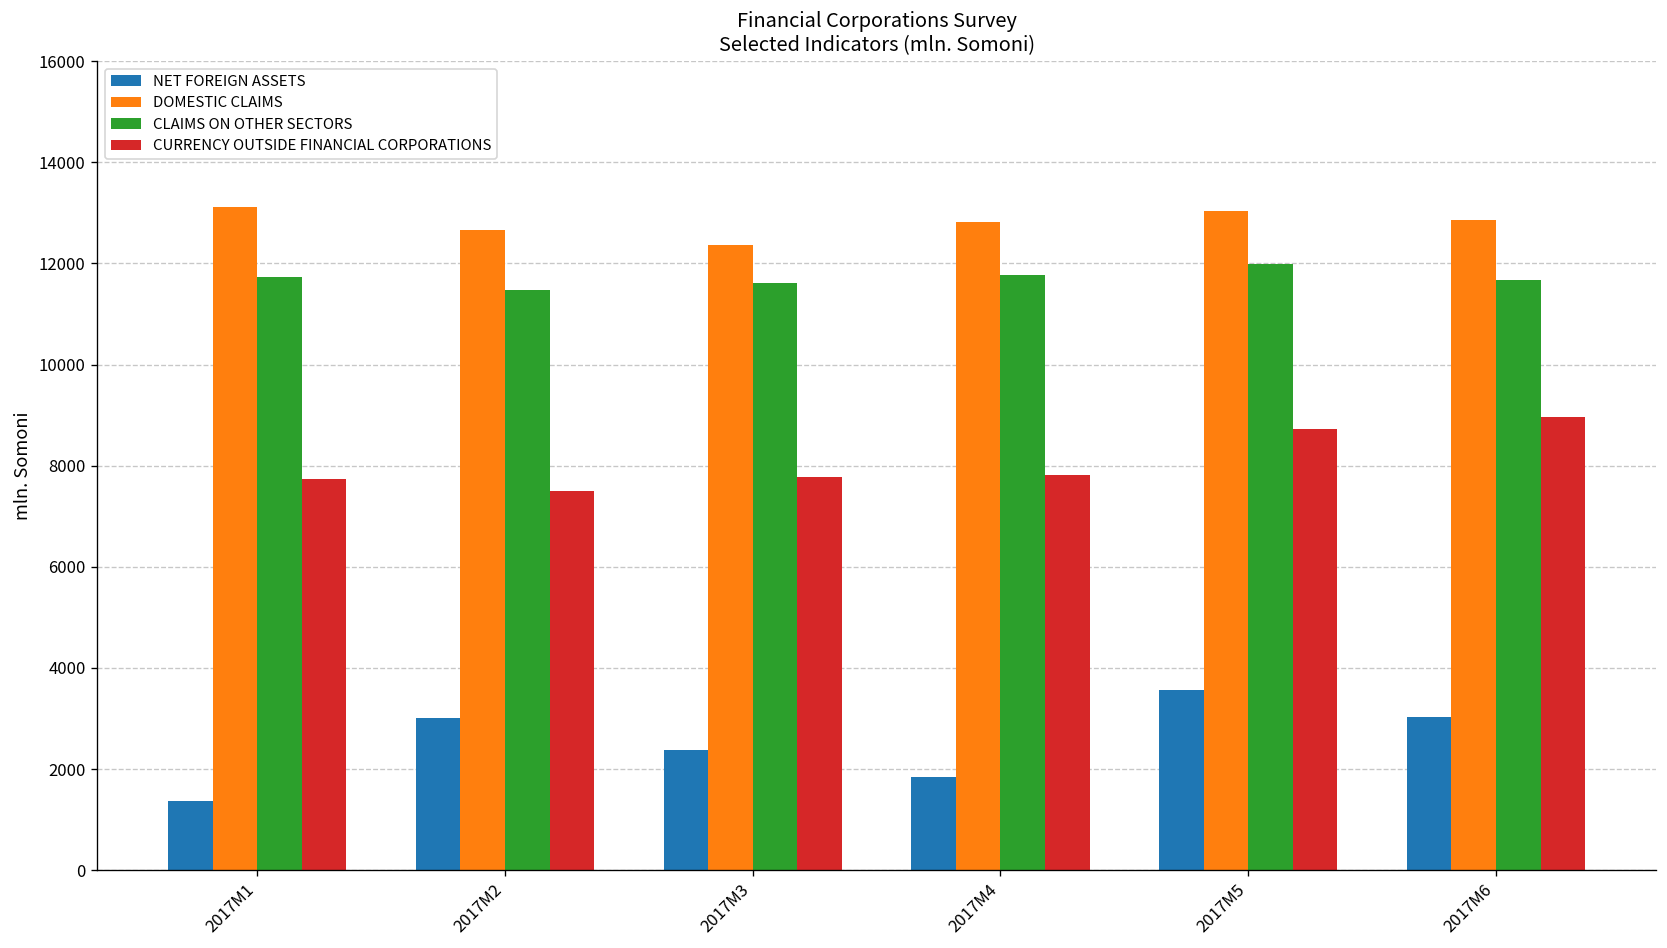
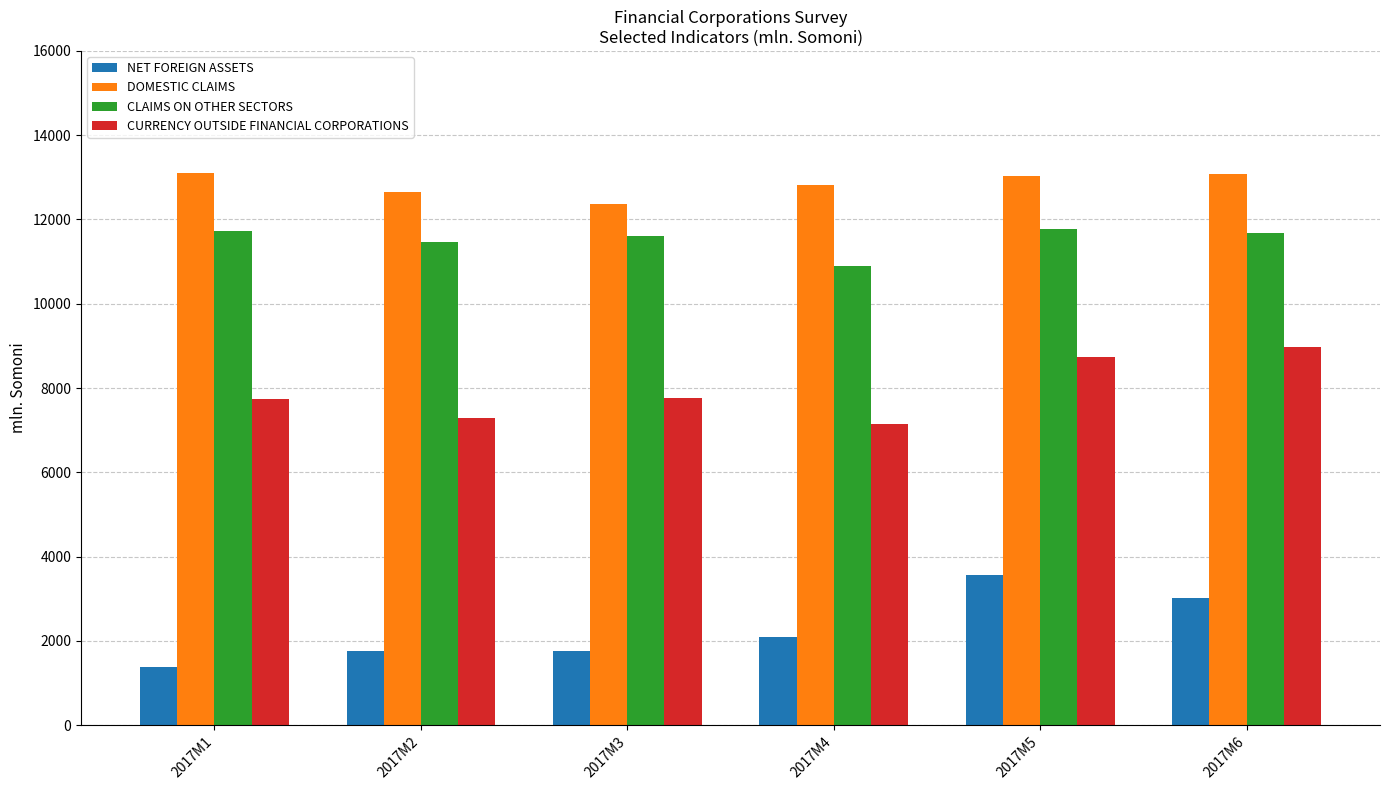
NET FOREIGN ASSETS, 2017M2: 3000 -> 1800
CURRENCY OUTSIDE FINANCIAL CORPORATIONS, 2017M2: 7500 -> 7300
NET FOREIGN ASSETS, 2017M3: 2400 -> 1700
NET FOREIGN ASSETS, 2017M4: 1800 -> 2100
CLAIMS ON OTHER SECTORS, 2017M4: 11800 -> 10900
CURRENCY OUTSIDE FINANCIAL CORPORATIONS, 2017M4: 7800 -> 7200
CLAIMS ON OTHER SECTORS, 2017M5: 12000 -> 11800
DOMESTIC CLAIMS, 2017M6: 12900 -> 13100
